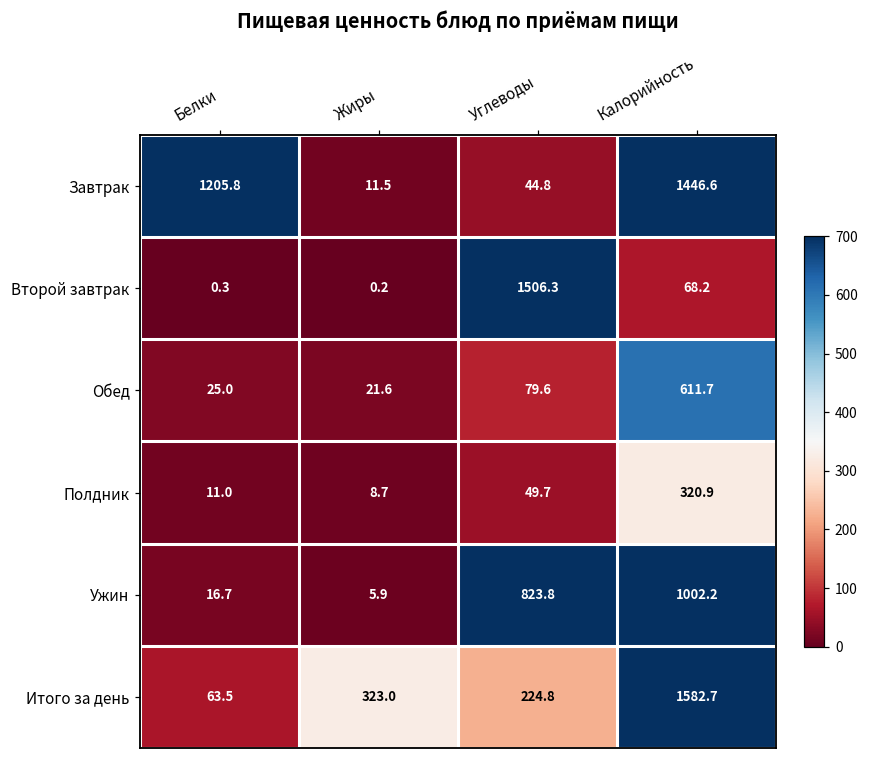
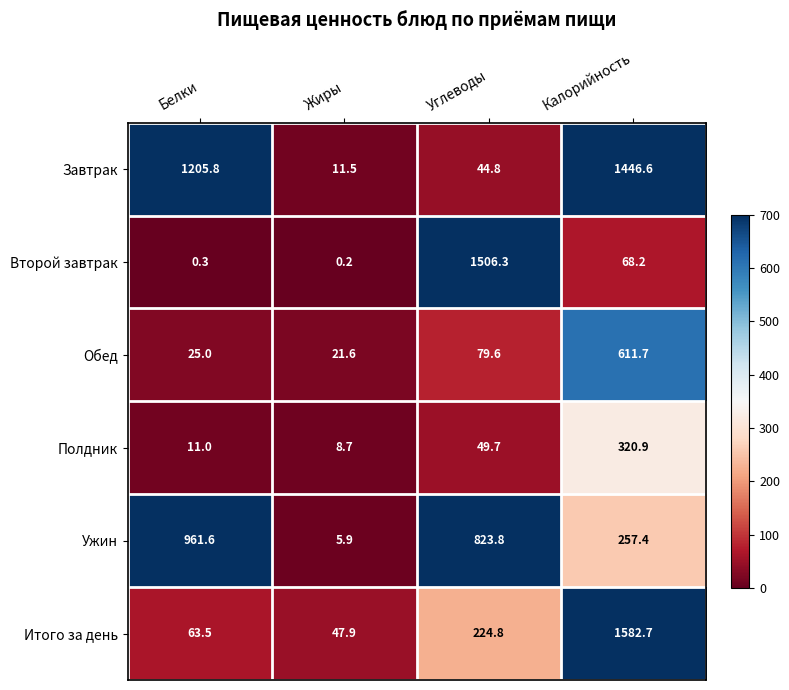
Ужин, Белки: 16.7 -> 961.6
Ужин, Калорийность: 1002.2 -> 257.4
Итого за день, Жиры: 323.0 -> 47.9
